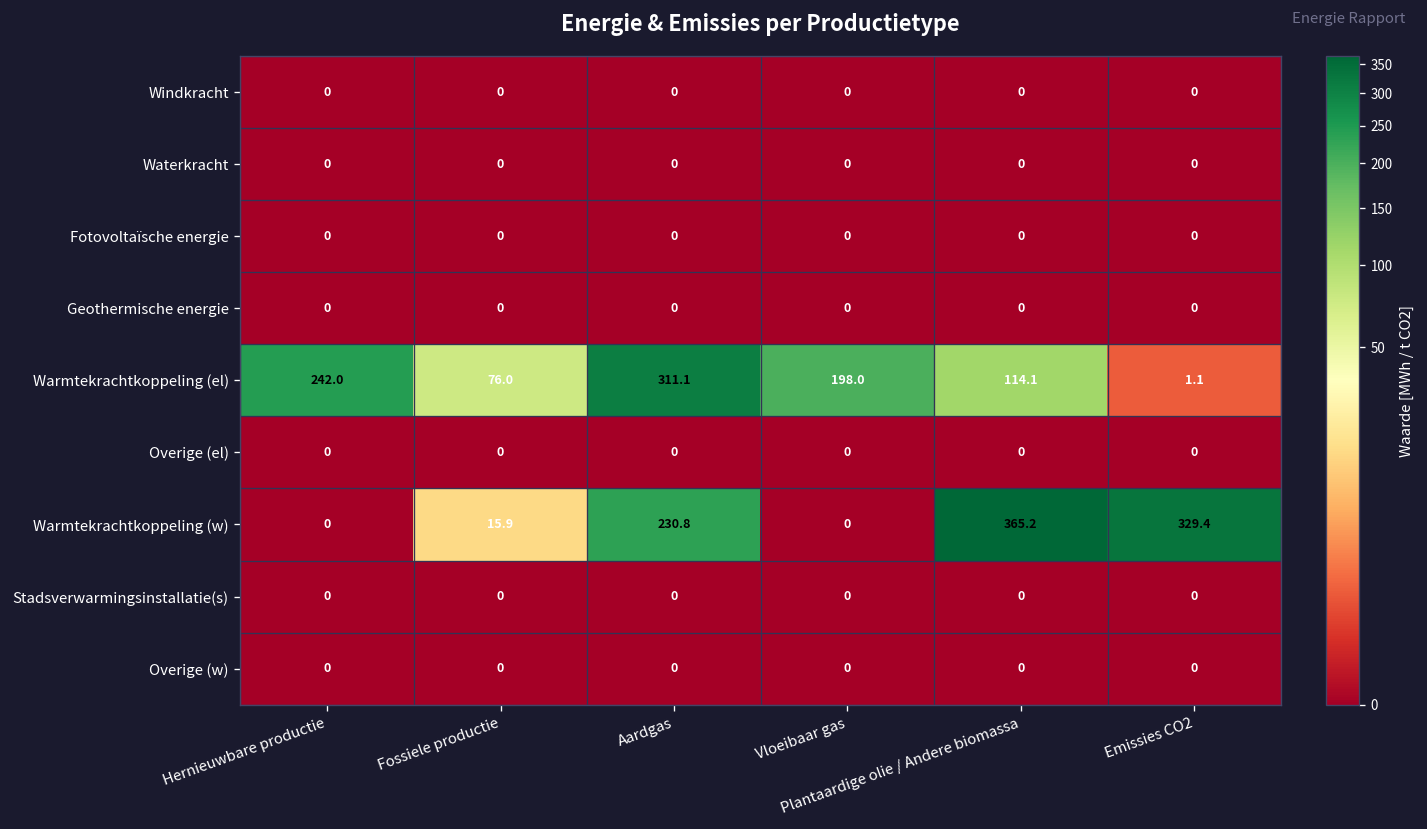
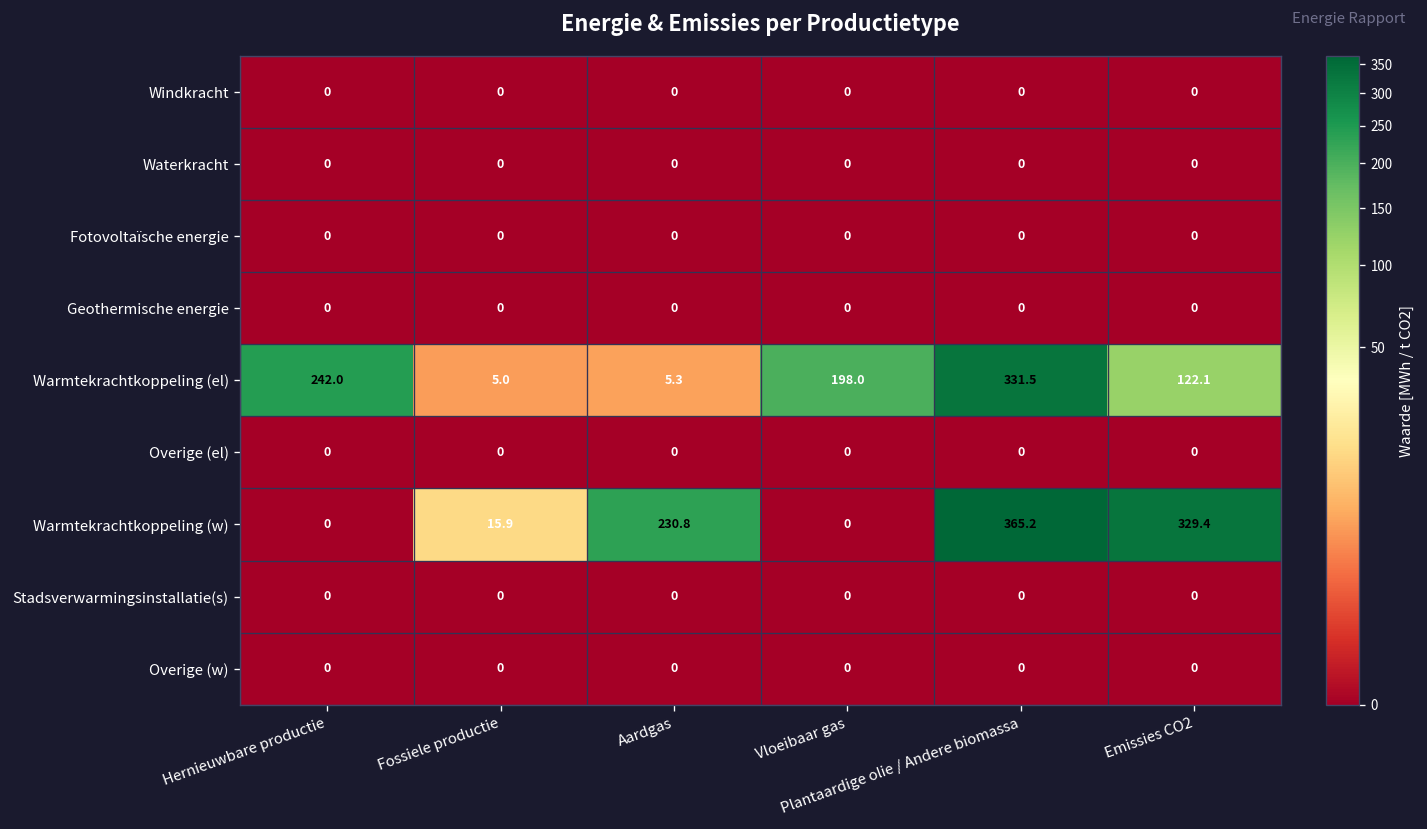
Warmtekrachtkoppeling (el), Fossiele productie: 76.0 -> 5.0
Warmtekrachtkoppeling (el), Aardgas: 311.1 -> 5.3
Warmtekrachtkoppeling (el), Plantaardige olie / Andere biomassa: 114.1 -> 331.5
Warmtekrachtkoppeling (el), Emissies CO2: 1.1 -> 122.1
